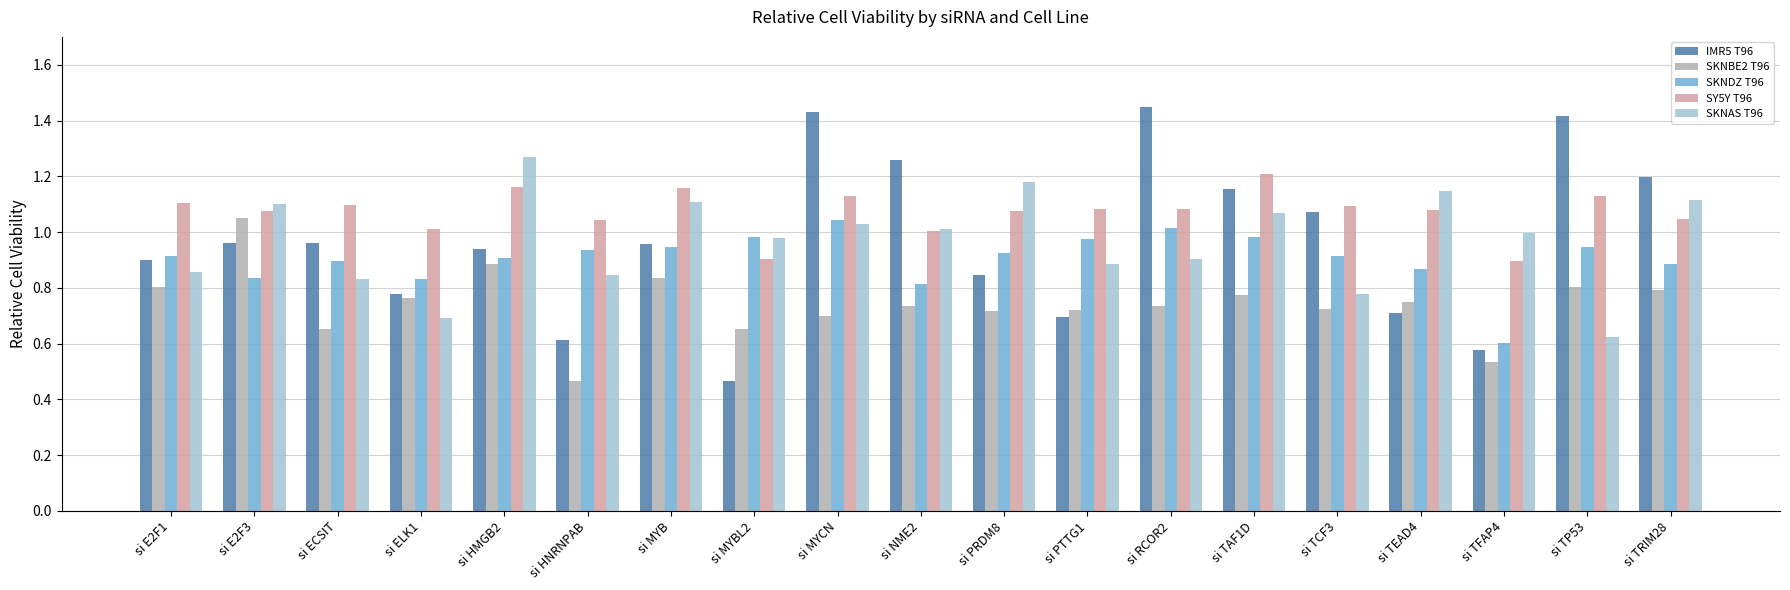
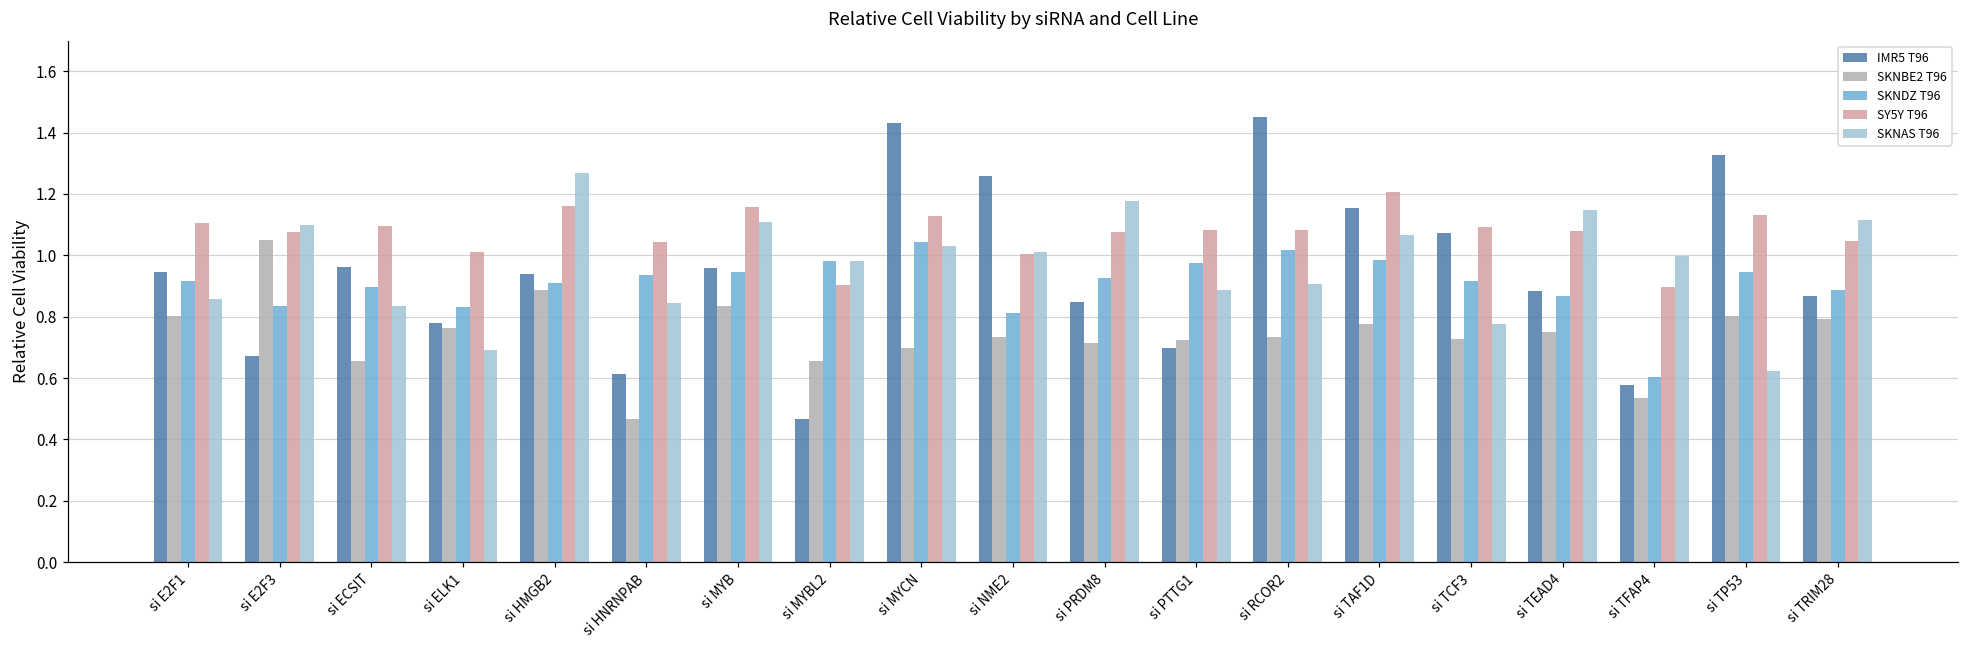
IMR5 T96, si E2F1: 0.90 -> 0.95
IMR5 T96, si E2F3: 0.96 -> 0.67
IMR5 T96, si TEAD4: 0.71 -> 0.88
IMR5 T96, si TP53: 1.42 -> 1.33
IMR5 T96, si TRIM28: 1.20 -> 0.87
